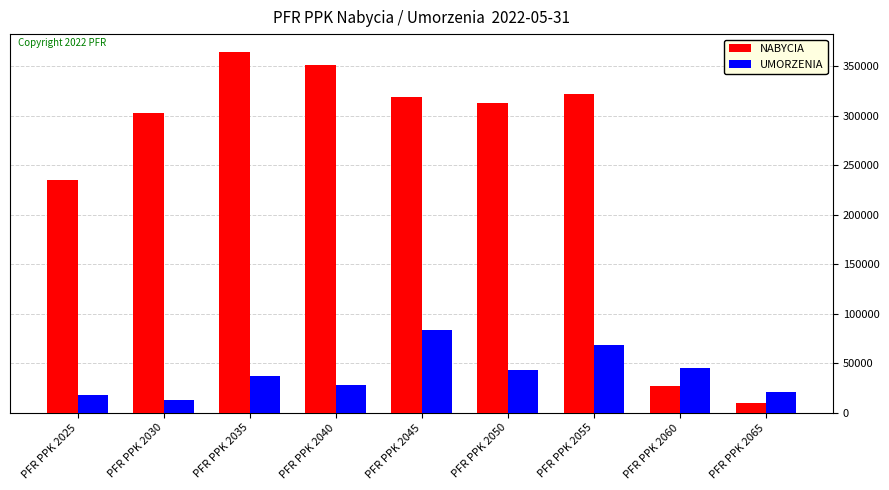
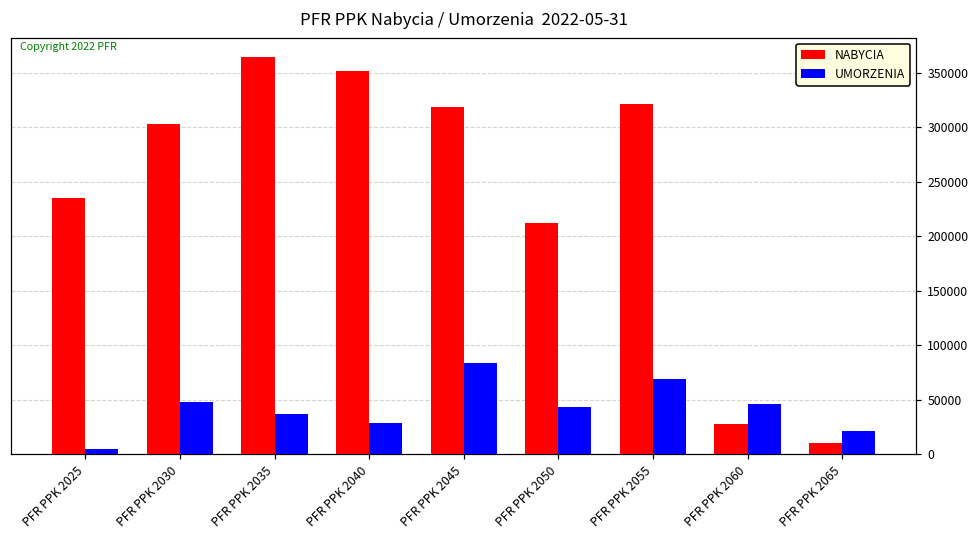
UMORZENIA, PFR PPK 2025: 20000 -> 0
UMORZENIA, PFR PPK 2030: 10000 -> 50000
NABYCIA, PFR PPK 2050: 310000 -> 210000
